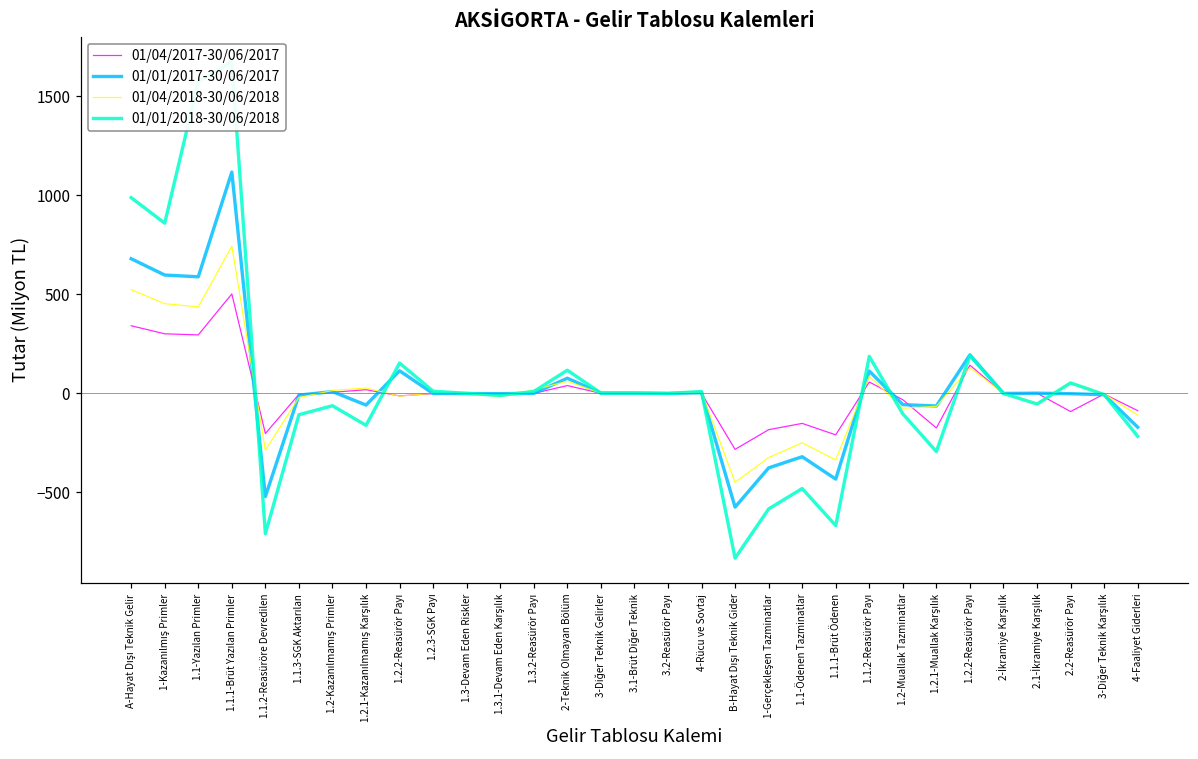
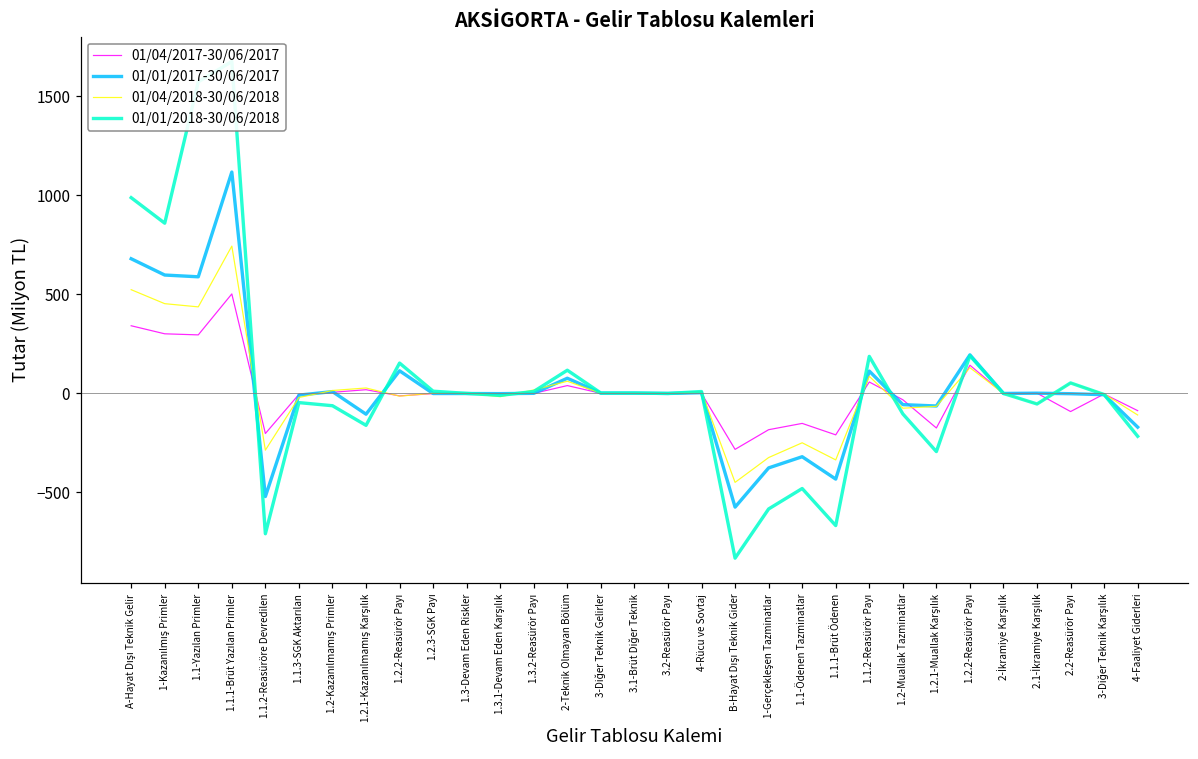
01/01/2018-30/06/2018, 1.1.3-SGK Aktarılan: -110 -> -50
01/01/2017-30/06/2017, 1.2.1-Kazanılmamış Karşılık: -60 -> -100
